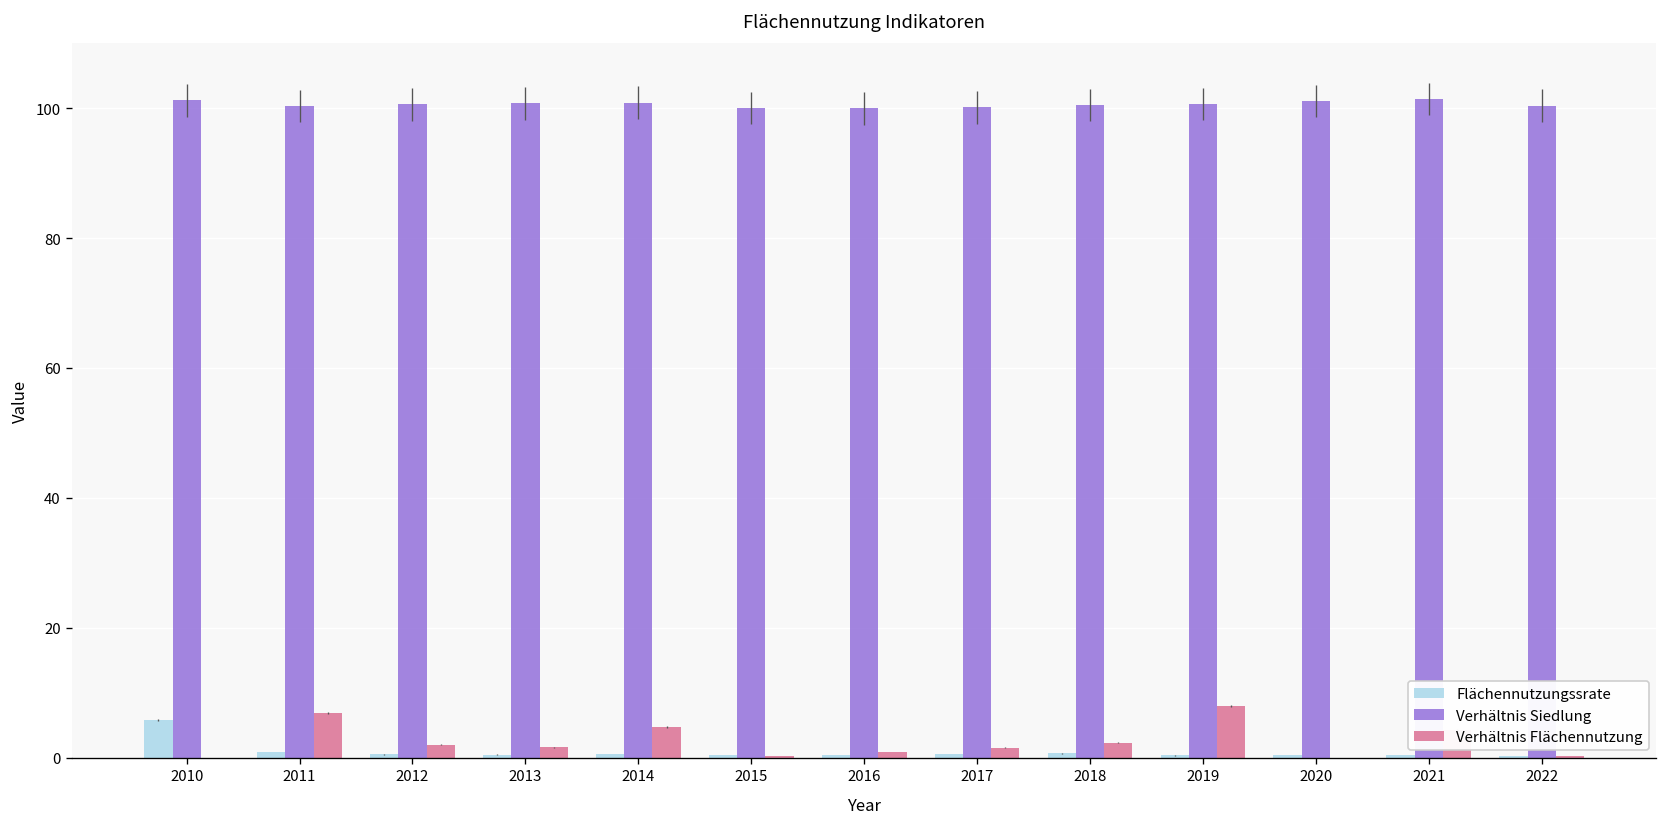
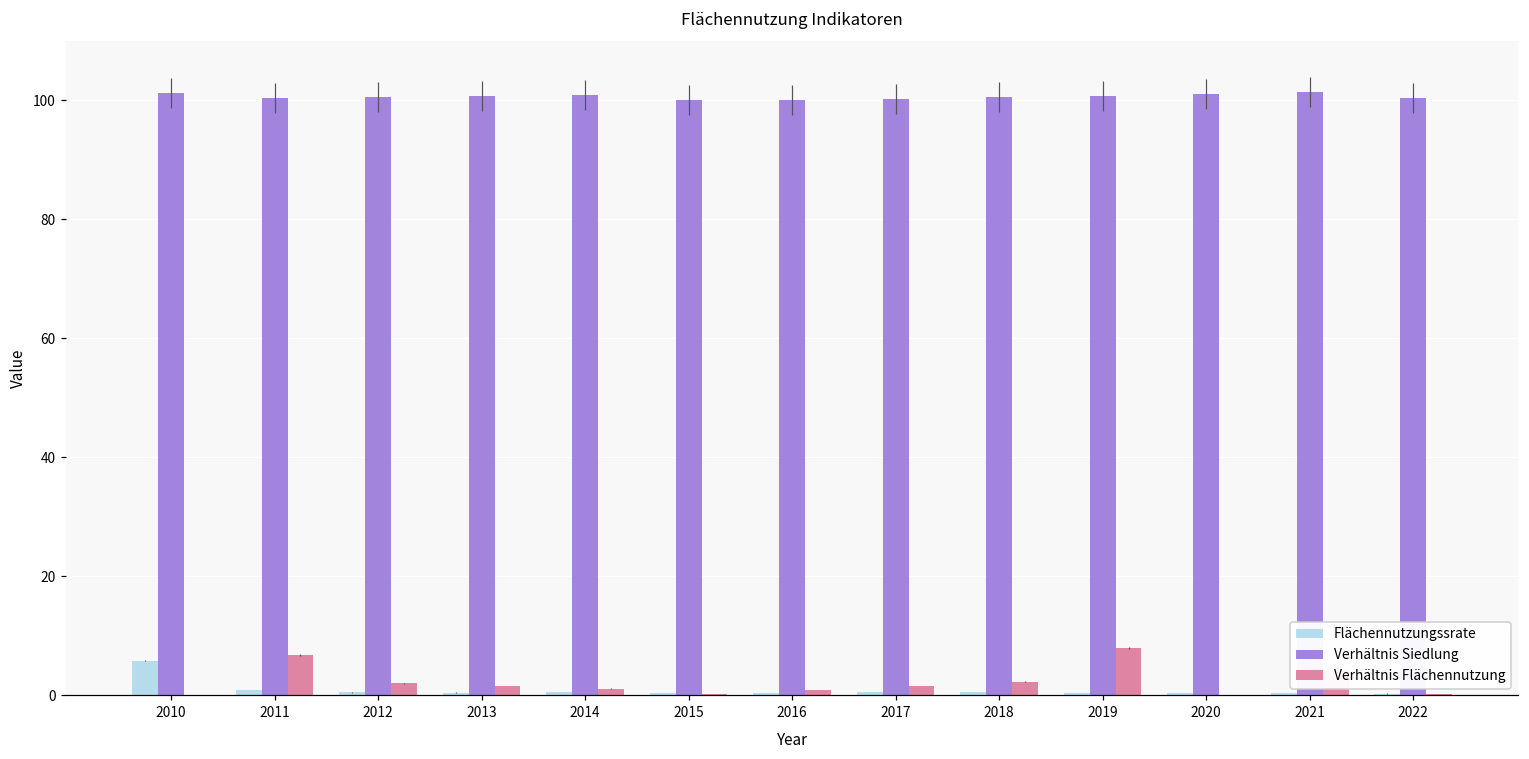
Verhältnis Flächennutzung, 2014: 5 -> 1
